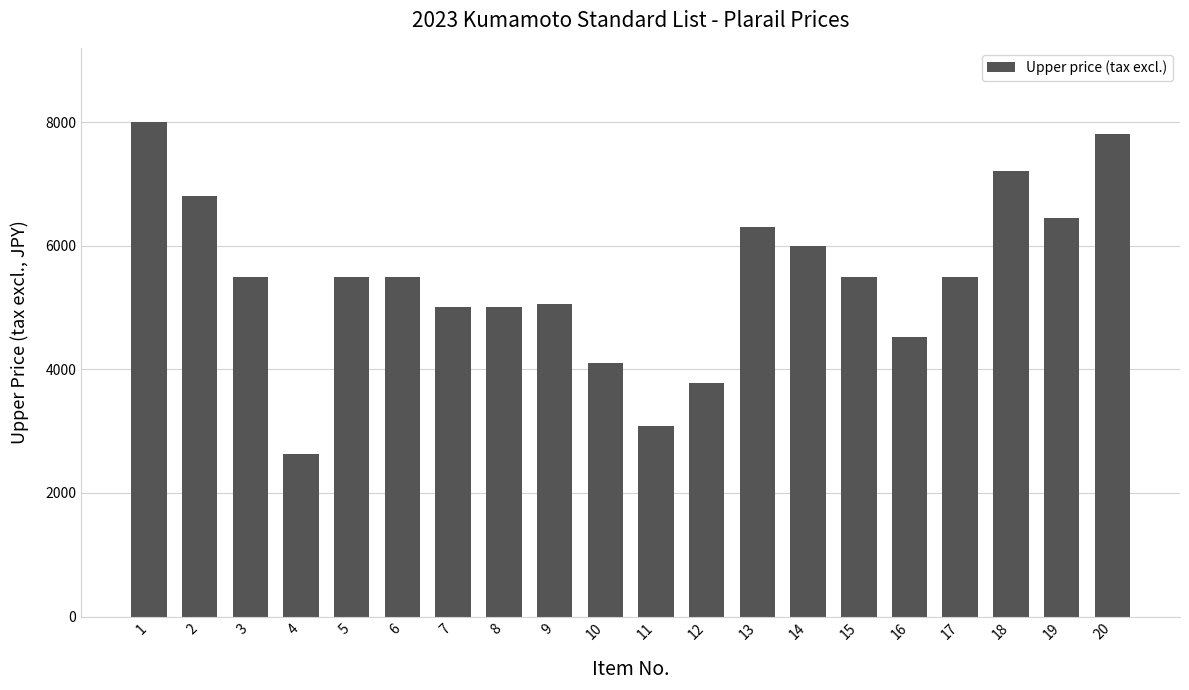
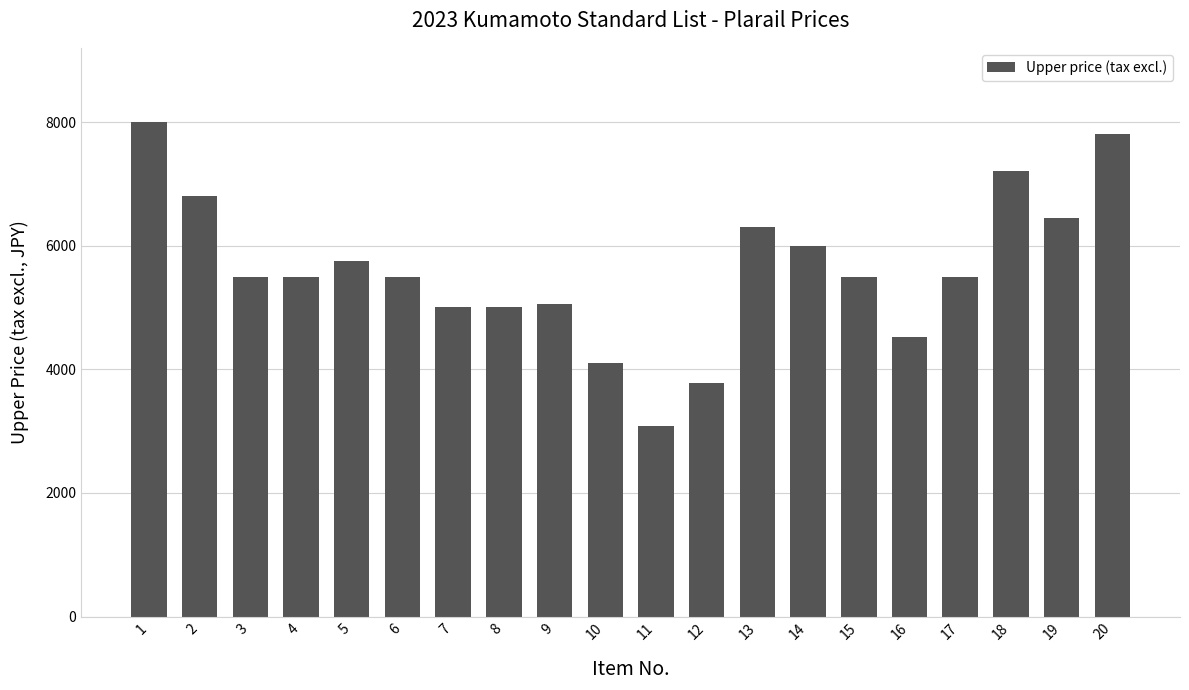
4: 2600 -> 5500
5: 5500 -> 5700
